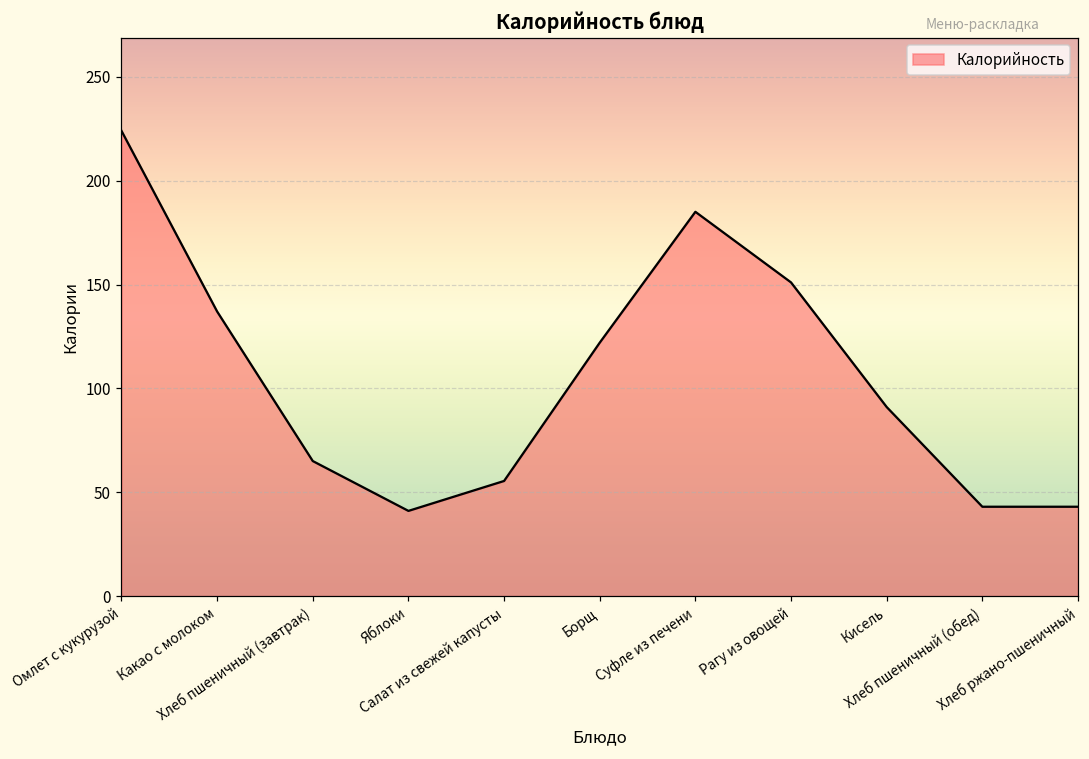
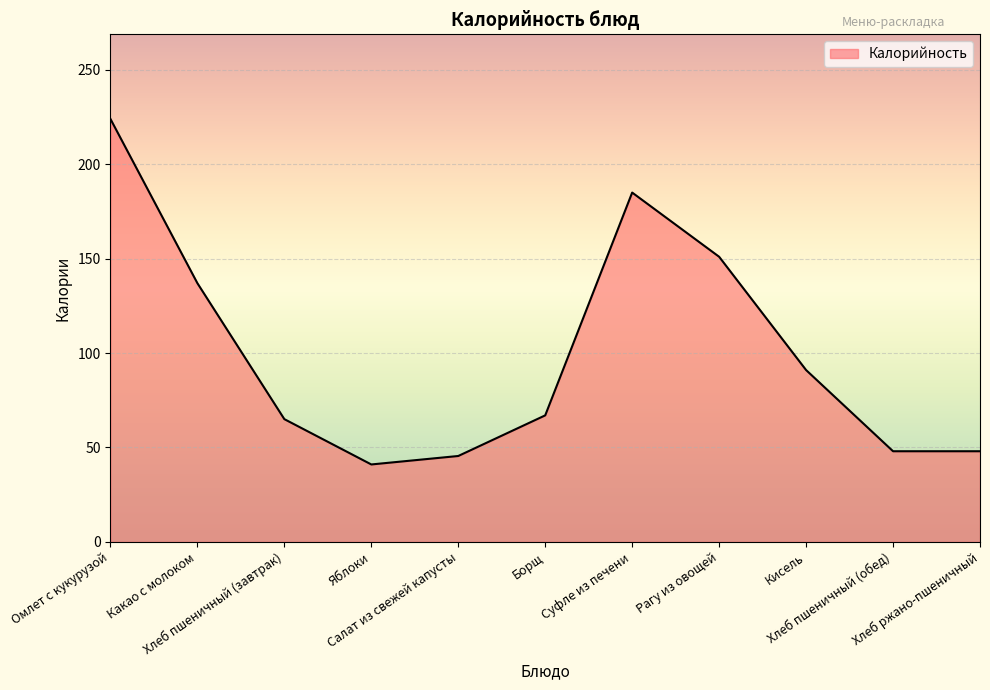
Салат из свежей капусты: 55 -> 45
Борщ: 122 -> 67
Хлеб пшеничный (обед): 43 -> 48
Хлеб ржано-пшеничный: 43 -> 48
